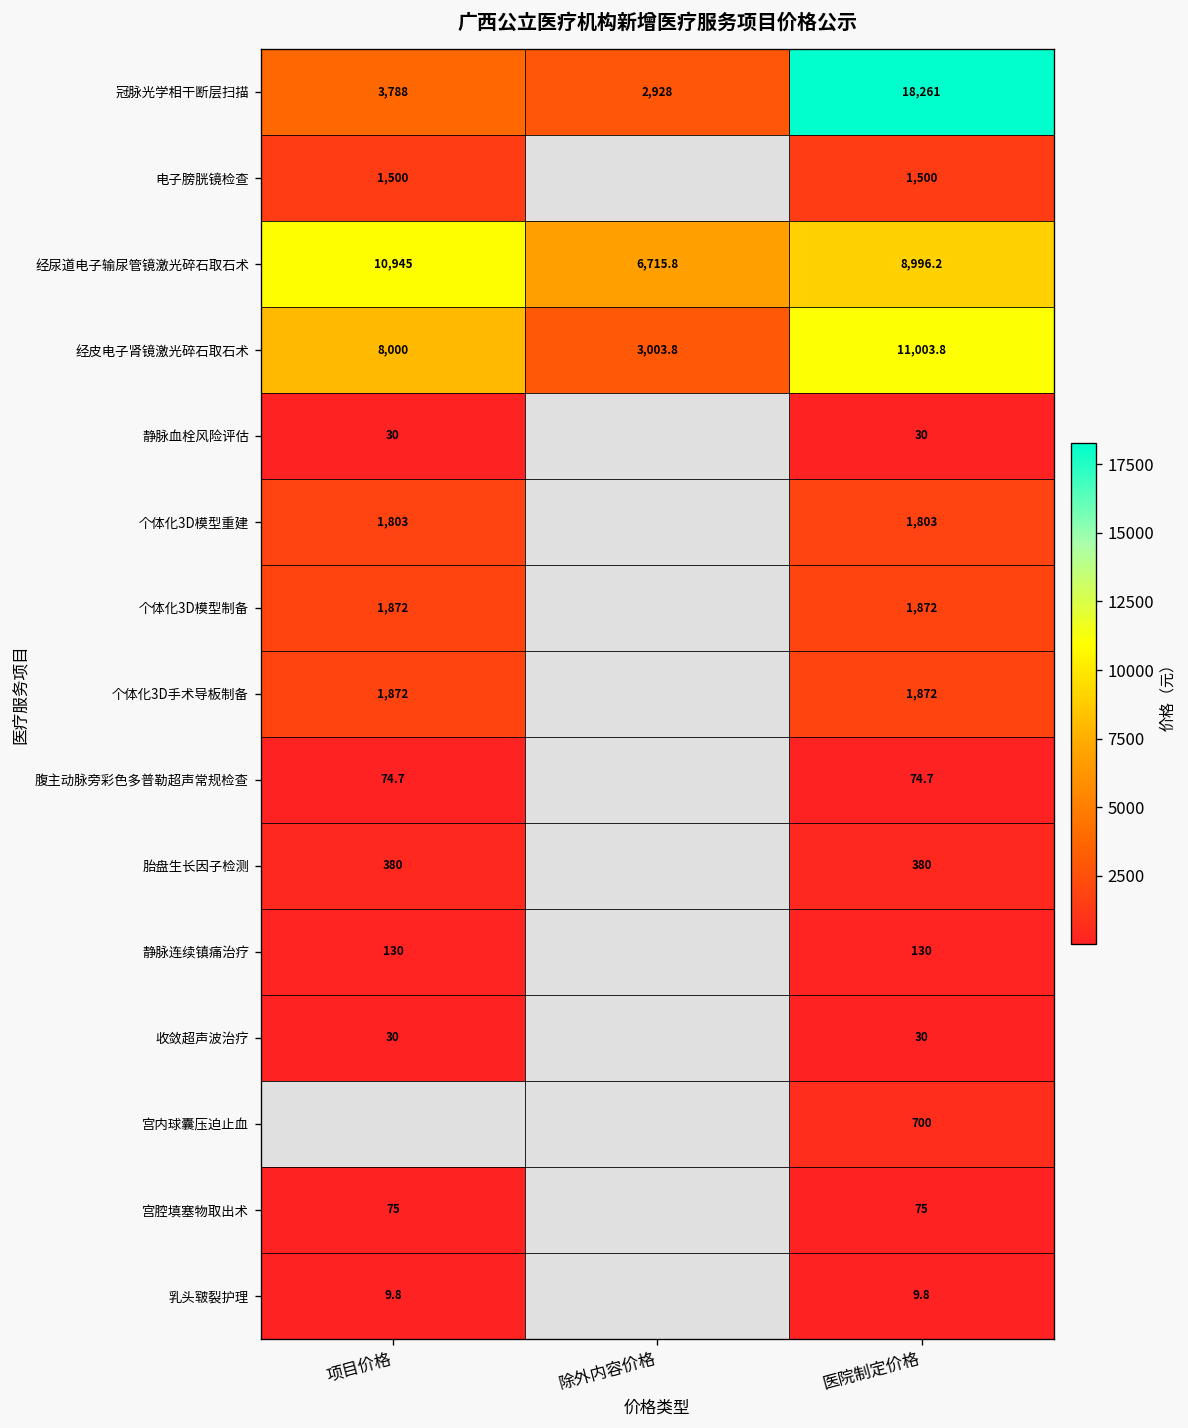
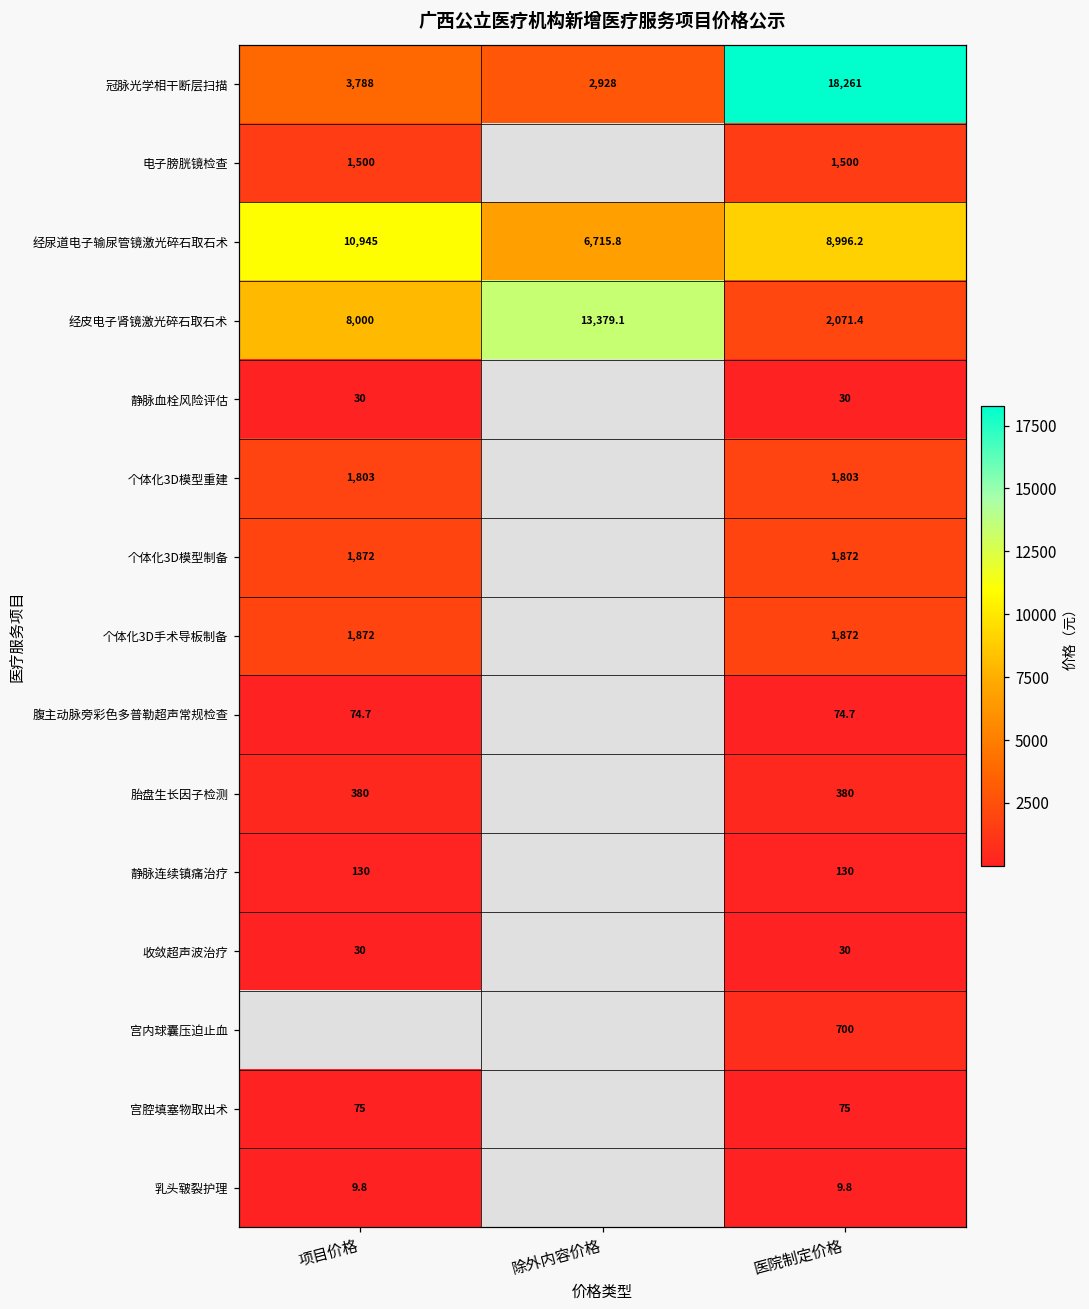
经皮电子肾镜激光碎石取石术, 除外内容价格: 3,003.8 -> 13,379.1
经皮电子肾镜激光碎石取石术, 医院制定价格: 11,003.8 -> 2,071.4
